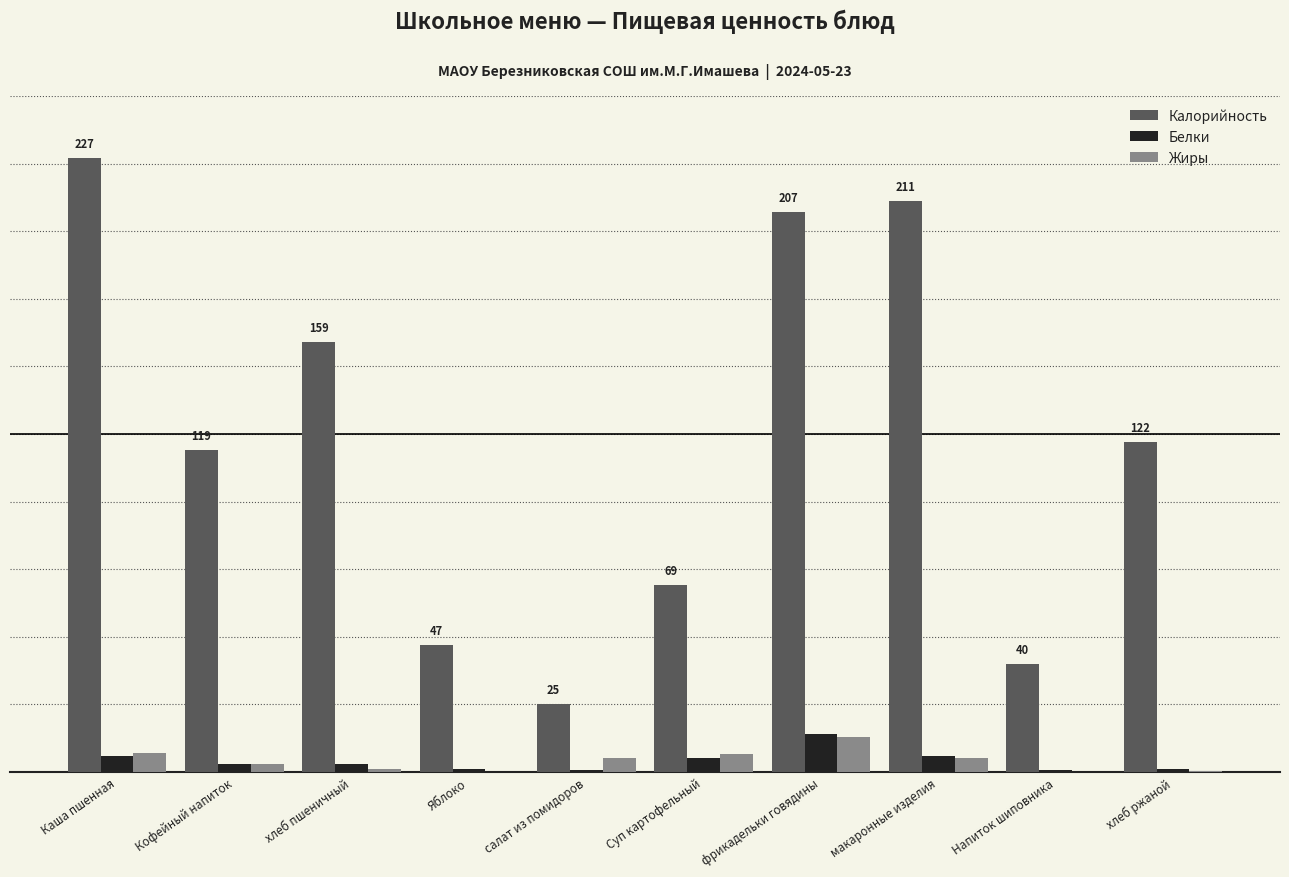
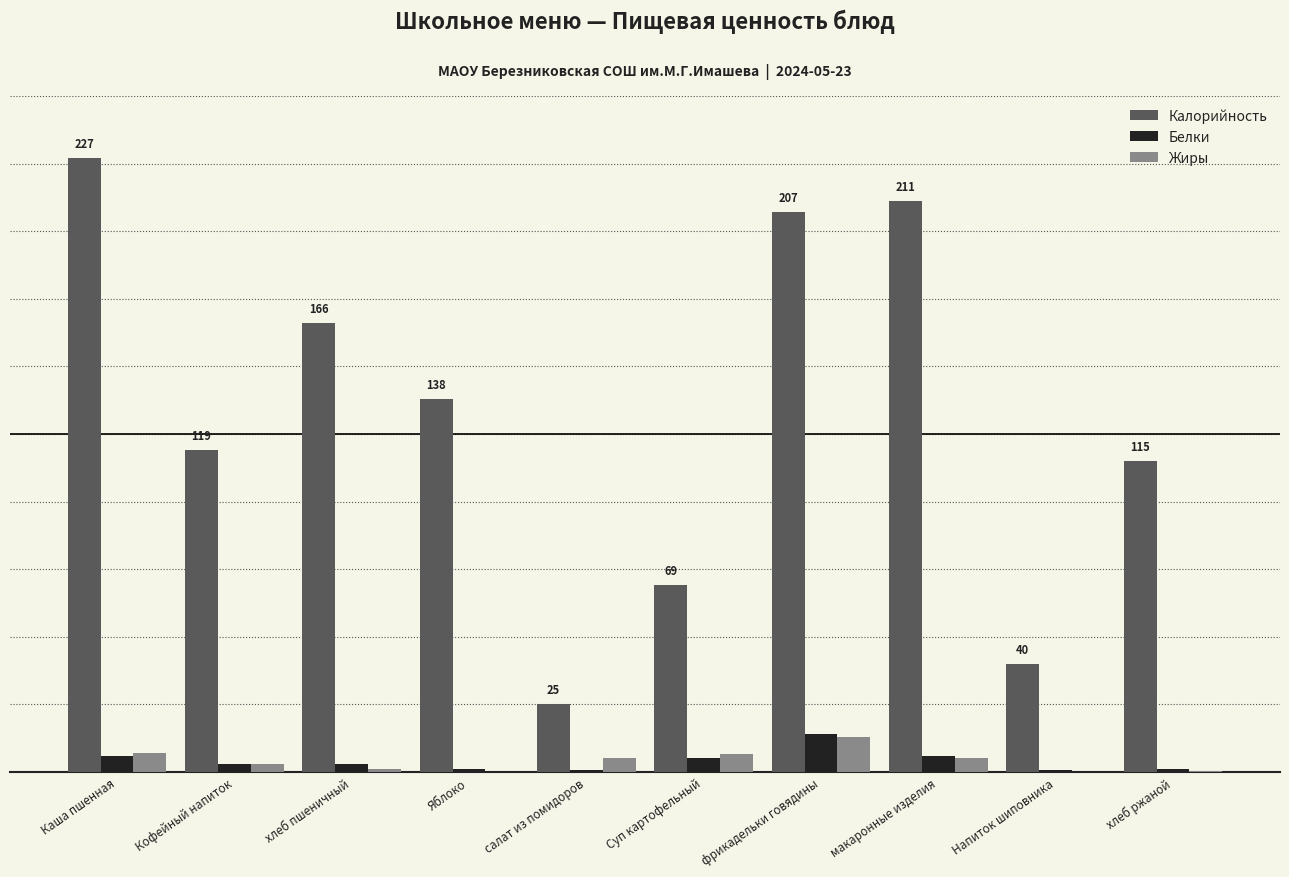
Калорийность, хлеб пшеничный: 159 -> 166
Калорийность, Яблоко: 47 -> 138
Калорийность, хлеб ржаной: 122 -> 115
